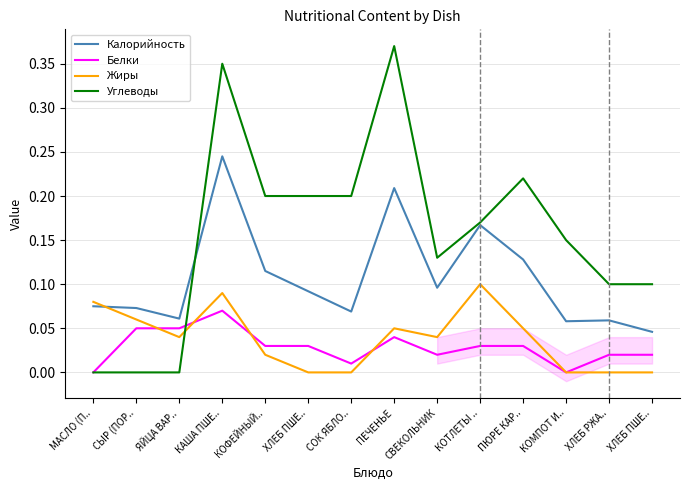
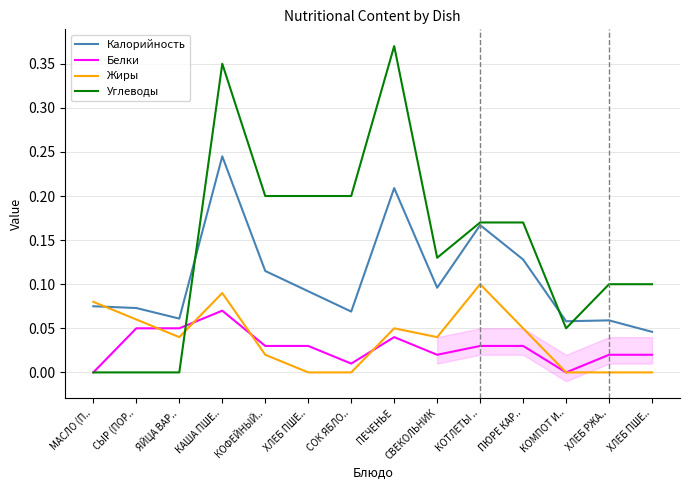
Углеводы, ПЮРЕ КАР..: 0.22 -> 0.17
Углеводы, КОМПОТ И..: 0.15 -> 0.05
